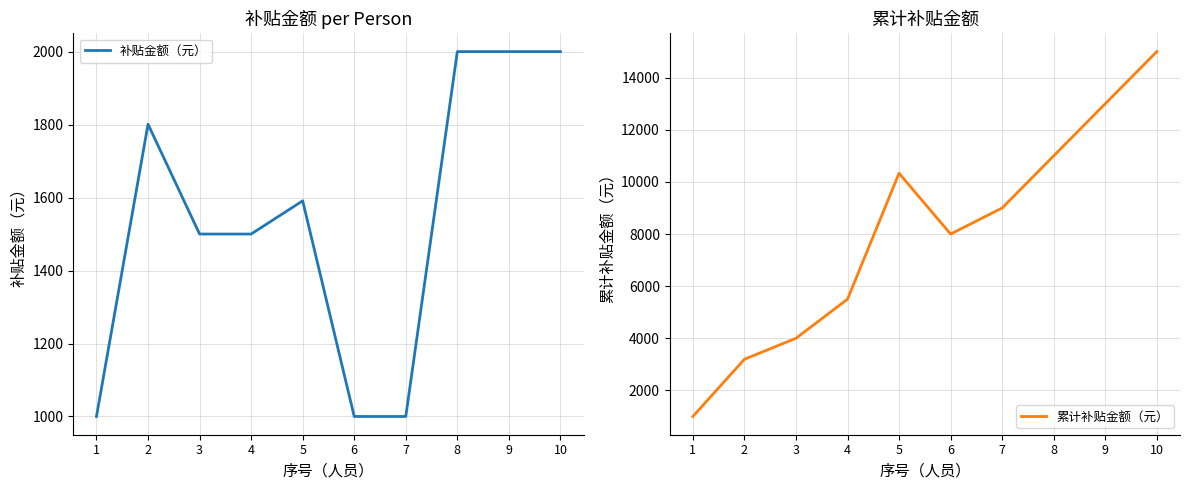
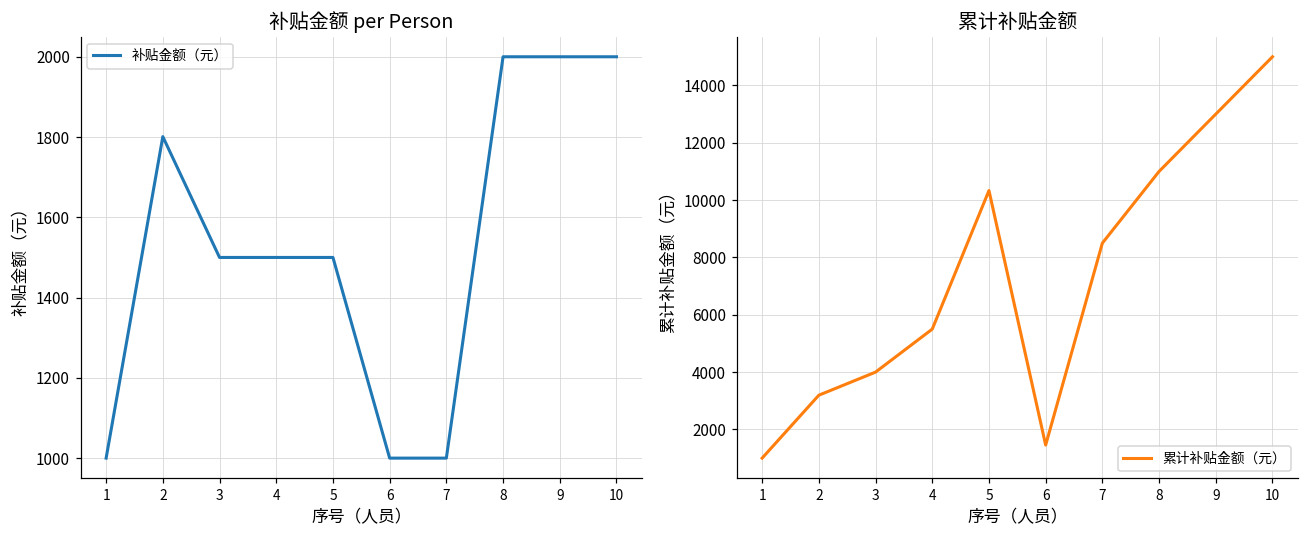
补贴金额 per Person, 5: 1590 -> 1500
累计补贴金额, 6: 8000 -> 1500
累计补贴金额, 7: 9000 -> 8500
